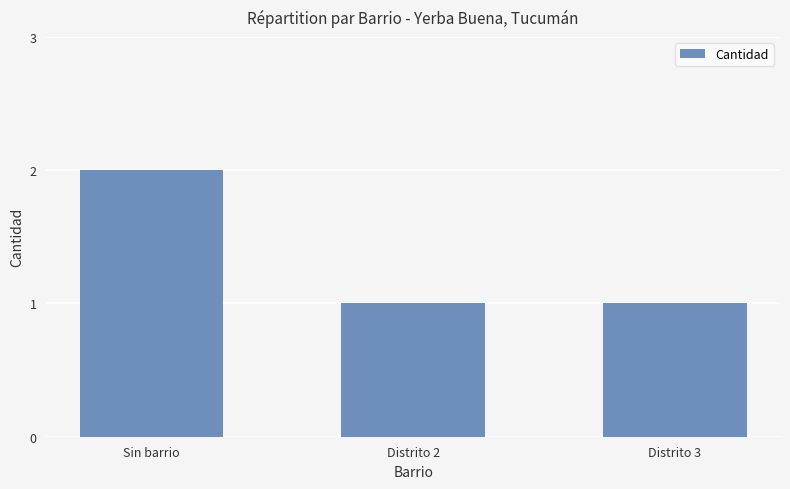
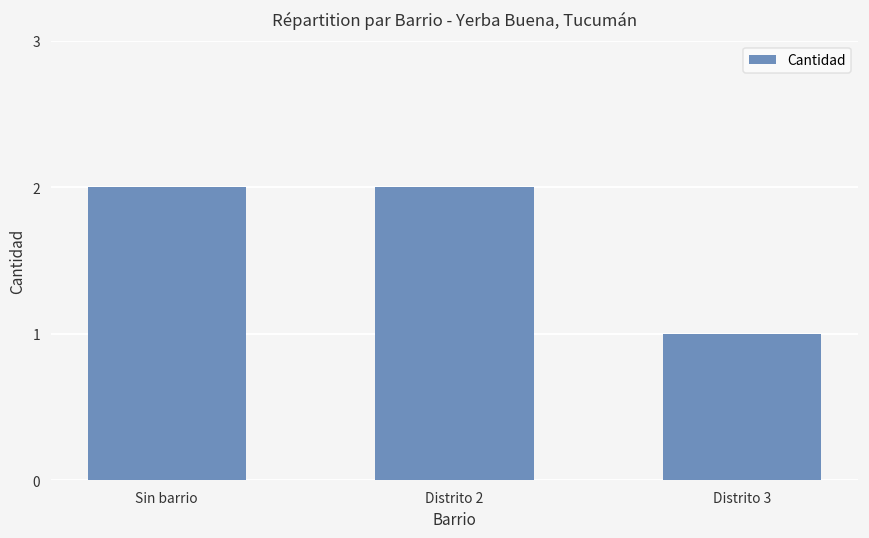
Distrito 2: 1 -> 2
